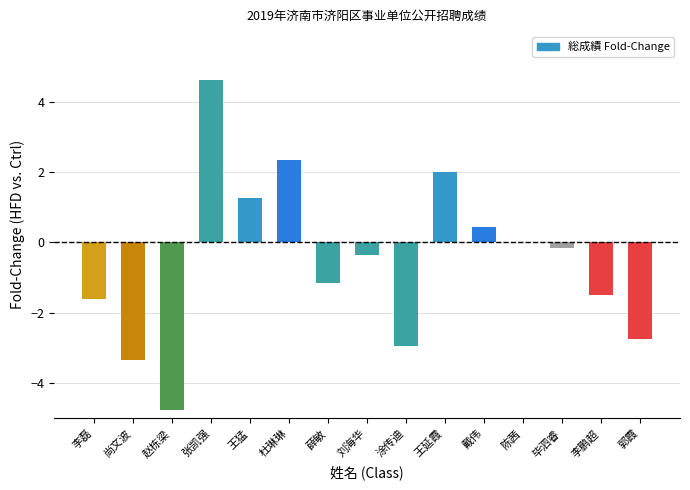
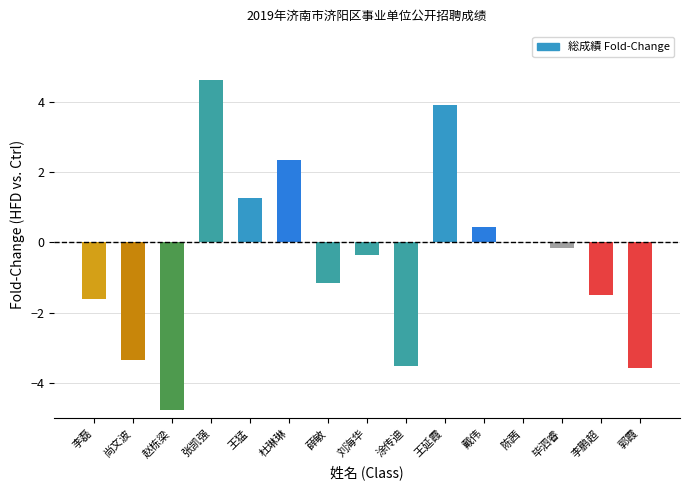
涂传迪: -3.0 -> -3.5
王延霞: 2.0 -> 3.9
郭霞: -2.8 -> -3.6
